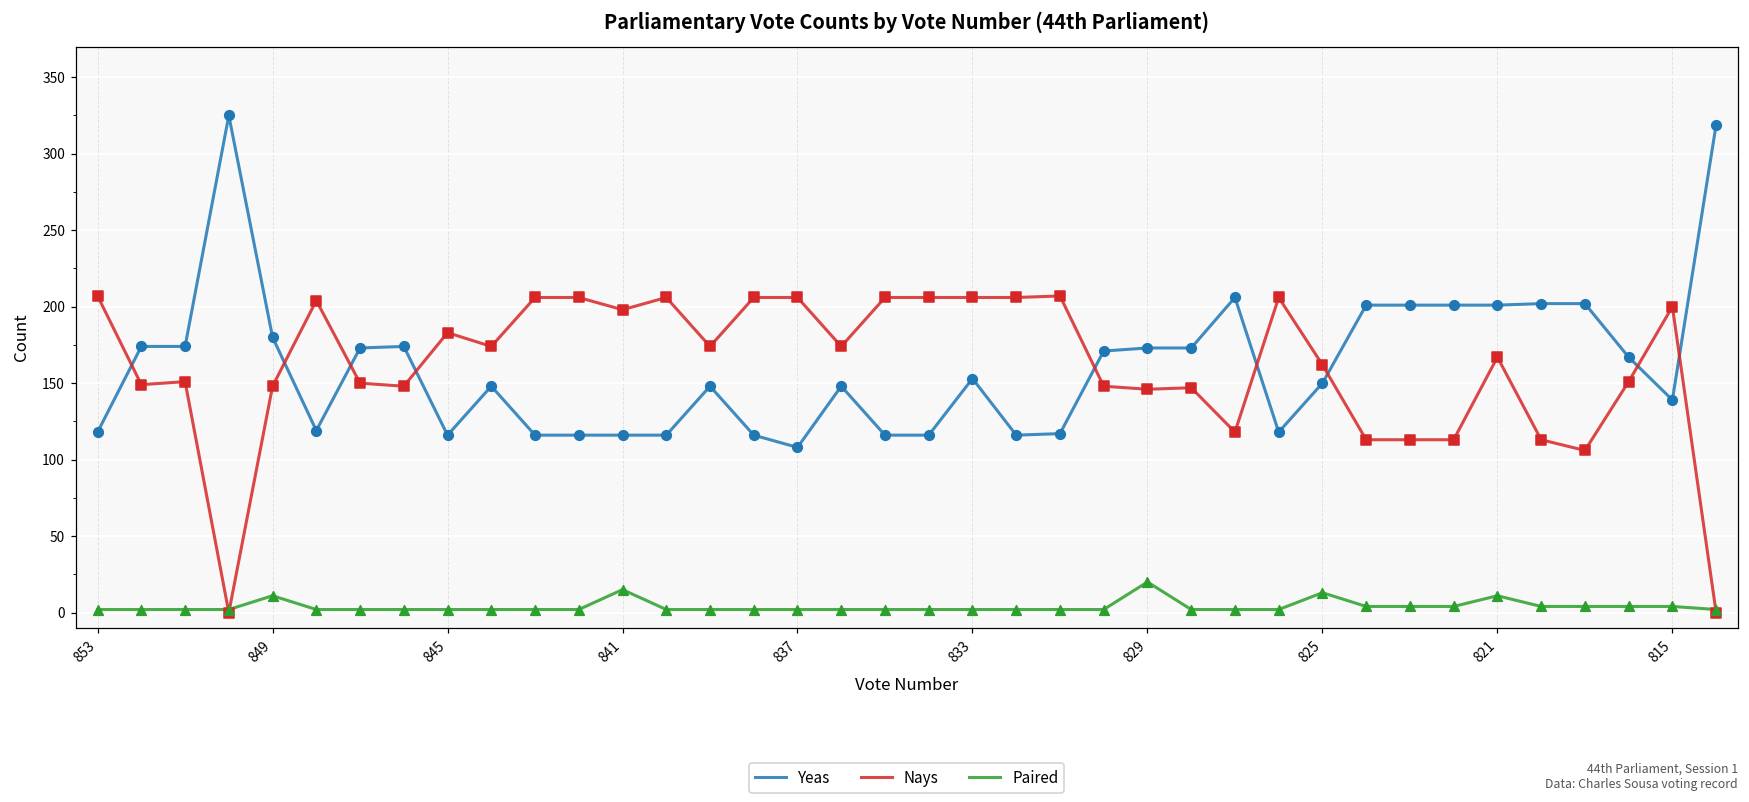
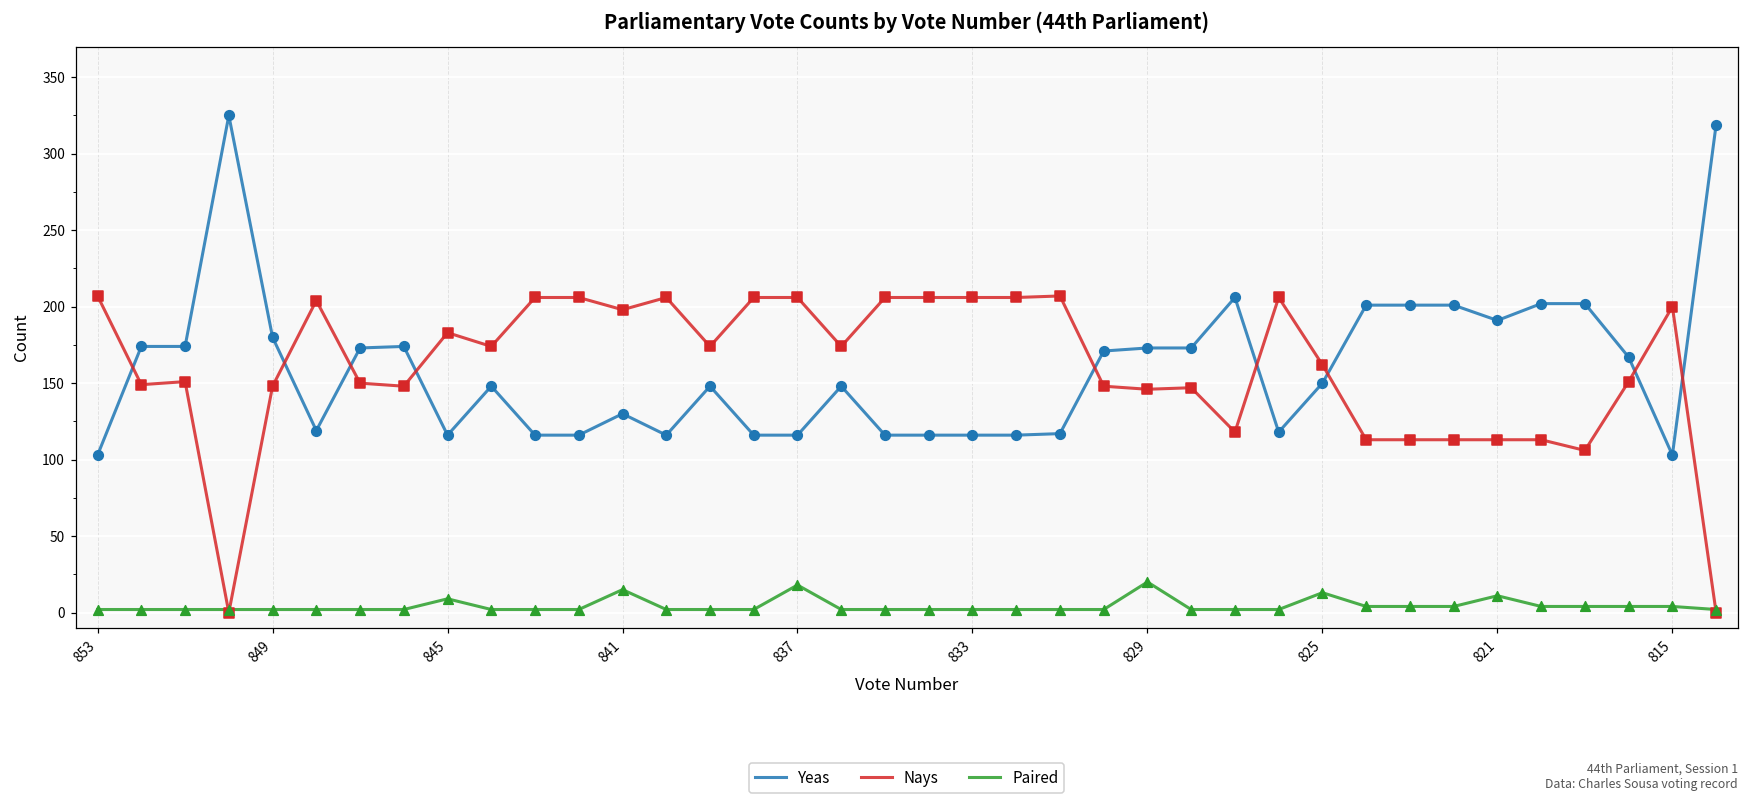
Yeas, 853: 118 -> 103
Paired, 849: 11 -> 2
Paired, 845: 2 -> 9
Yeas, 841: 116 -> 130
Yeas, 837: 108 -> 116
Paired, 837: 2 -> 18
Yeas, 833: 153 -> 116
Yeas, 821: 201 -> 191
Nays, 821: 167 -> 113
Yeas, 815: 139 -> 103
